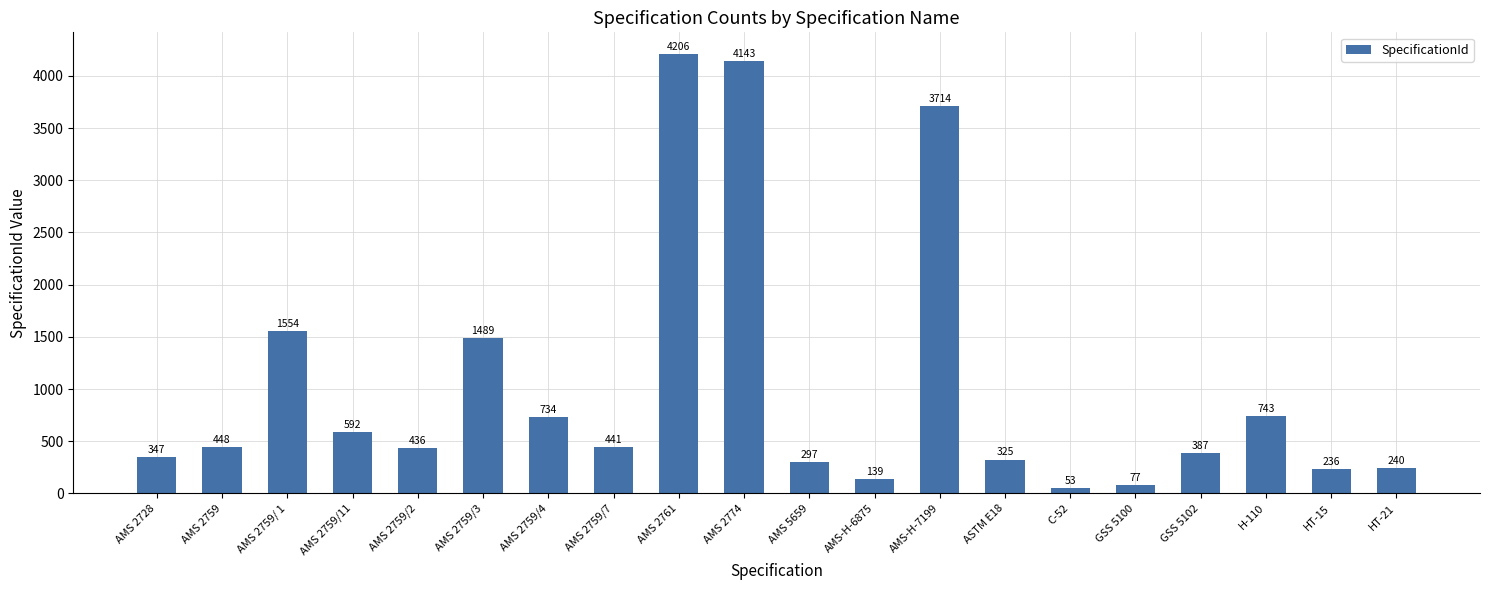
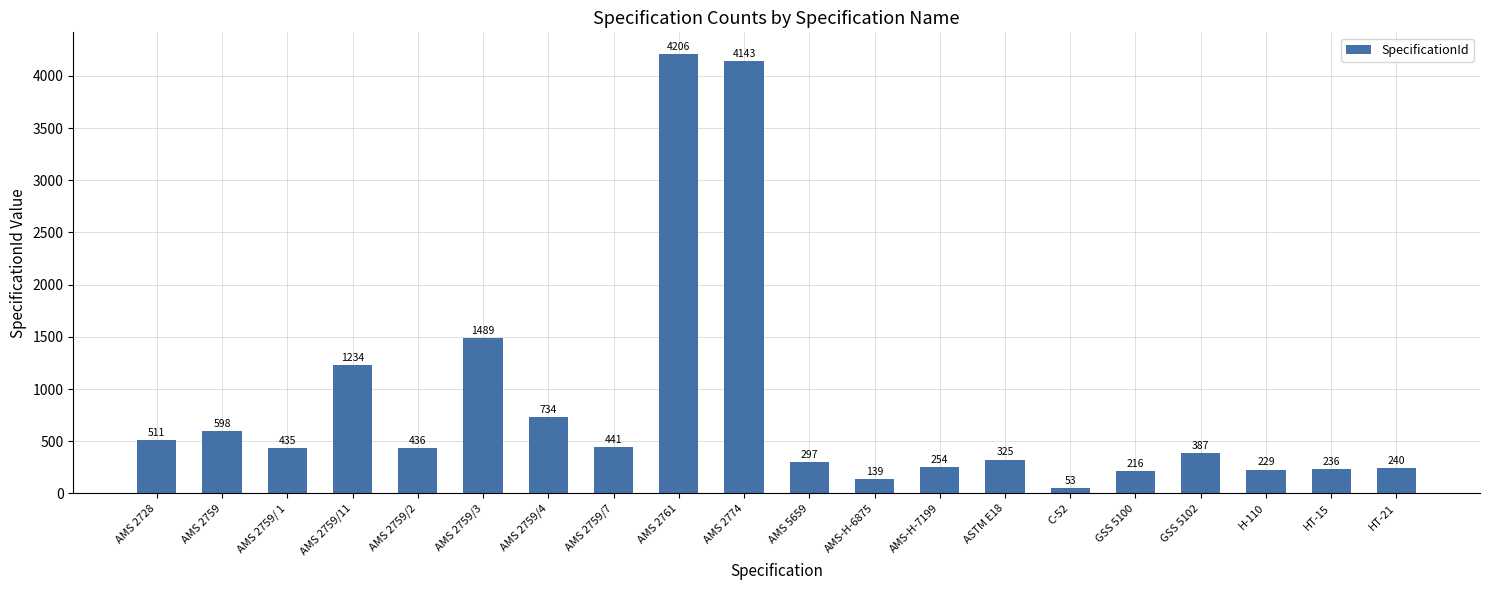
AMS 2728: 347 -> 511
AMS 2759: 448 -> 598
AMS 2759/ 1: 1554 -> 435
AMS 2759/11: 592 -> 1234
AMS-H-7199: 3714 -> 254
GSS 5100: 77 -> 216
H-110: 743 -> 229
